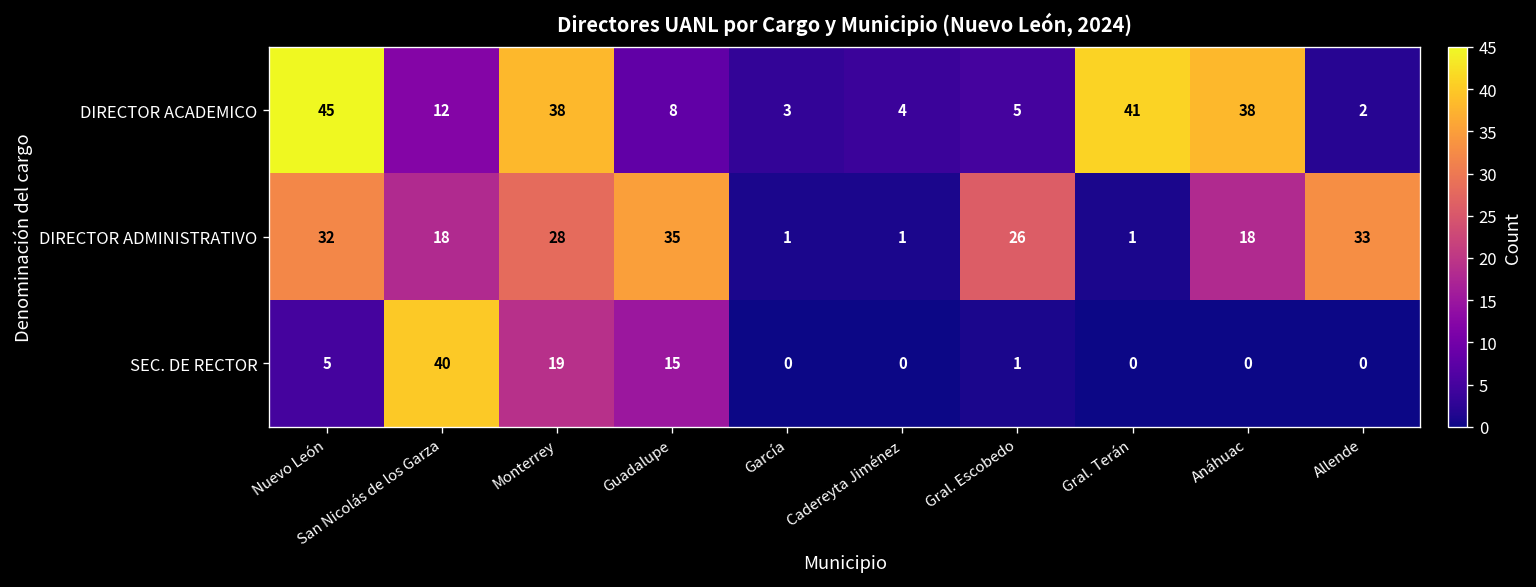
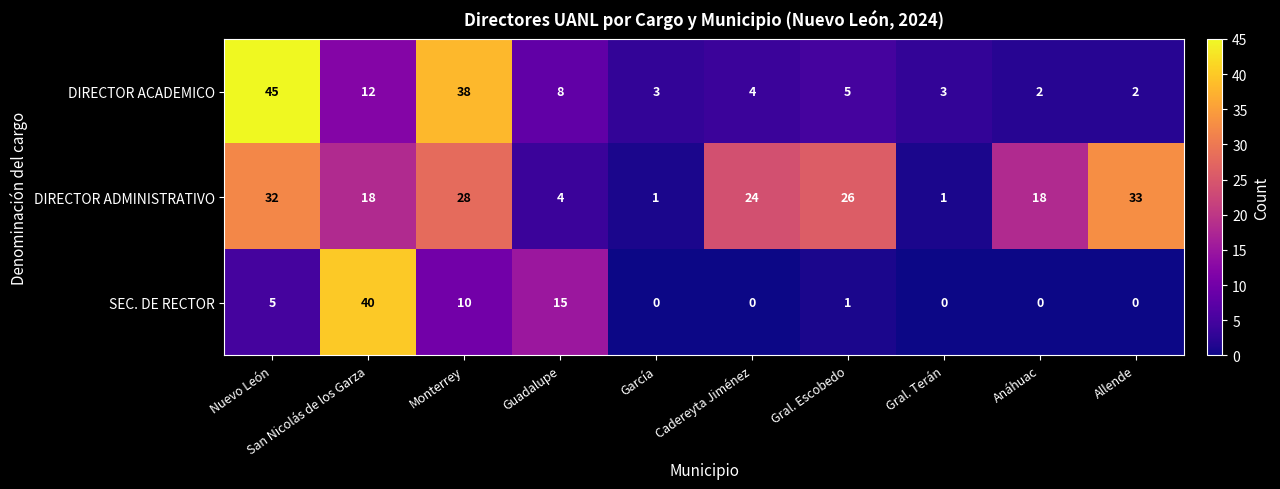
DIRECTOR ACADEMICO, Gral. Terán: 41 -> 3
DIRECTOR ACADEMICO, Anáhuac: 38 -> 2
DIRECTOR ADMINISTRATIVO, Guadalupe: 35 -> 4
DIRECTOR ADMINISTRATIVO, Cadereyta Jiménez: 1 -> 24
SEC. DE RECTOR, Monterrey: 19 -> 10
